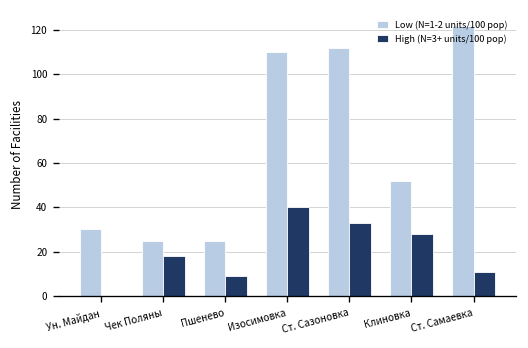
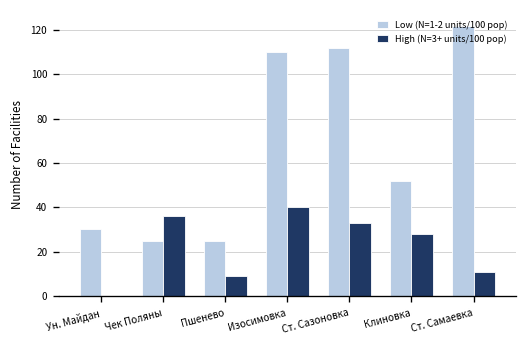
High (N=3+ units/100 pop), Чек Поляны: 18 -> 36
